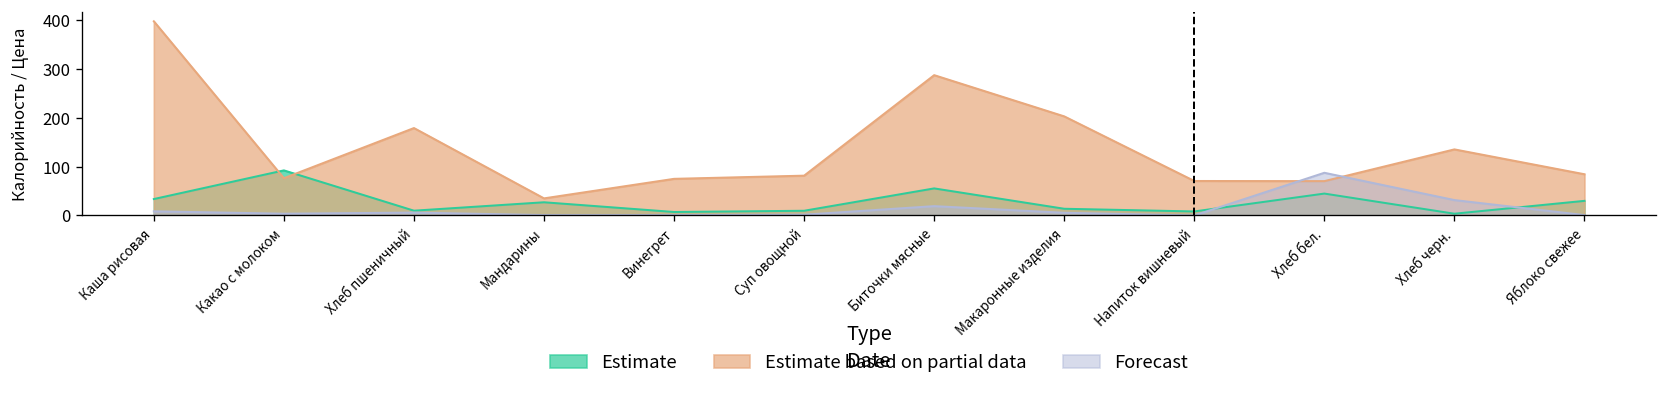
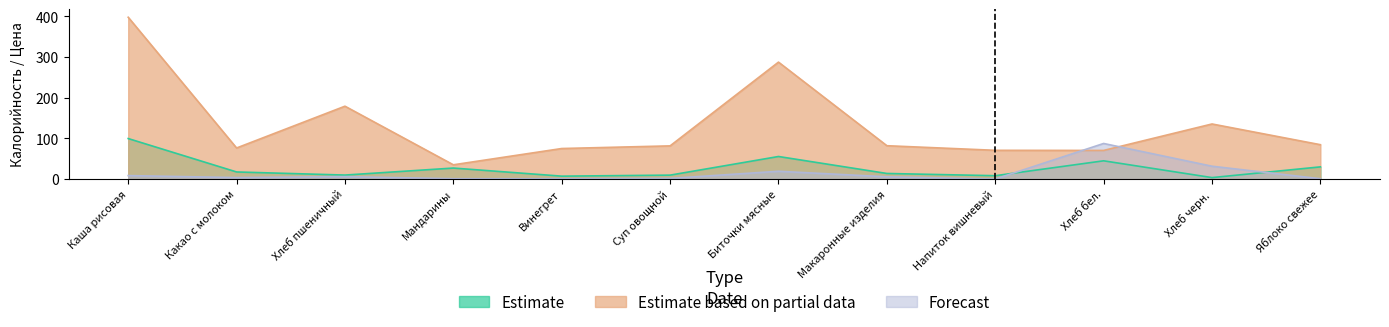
Estimate, Каша рисовая: 30 -> 100
Estimate, Какао с молоком: 90 -> 20
Estimate based on partial data, Макаронные изделия: 200 -> 80
